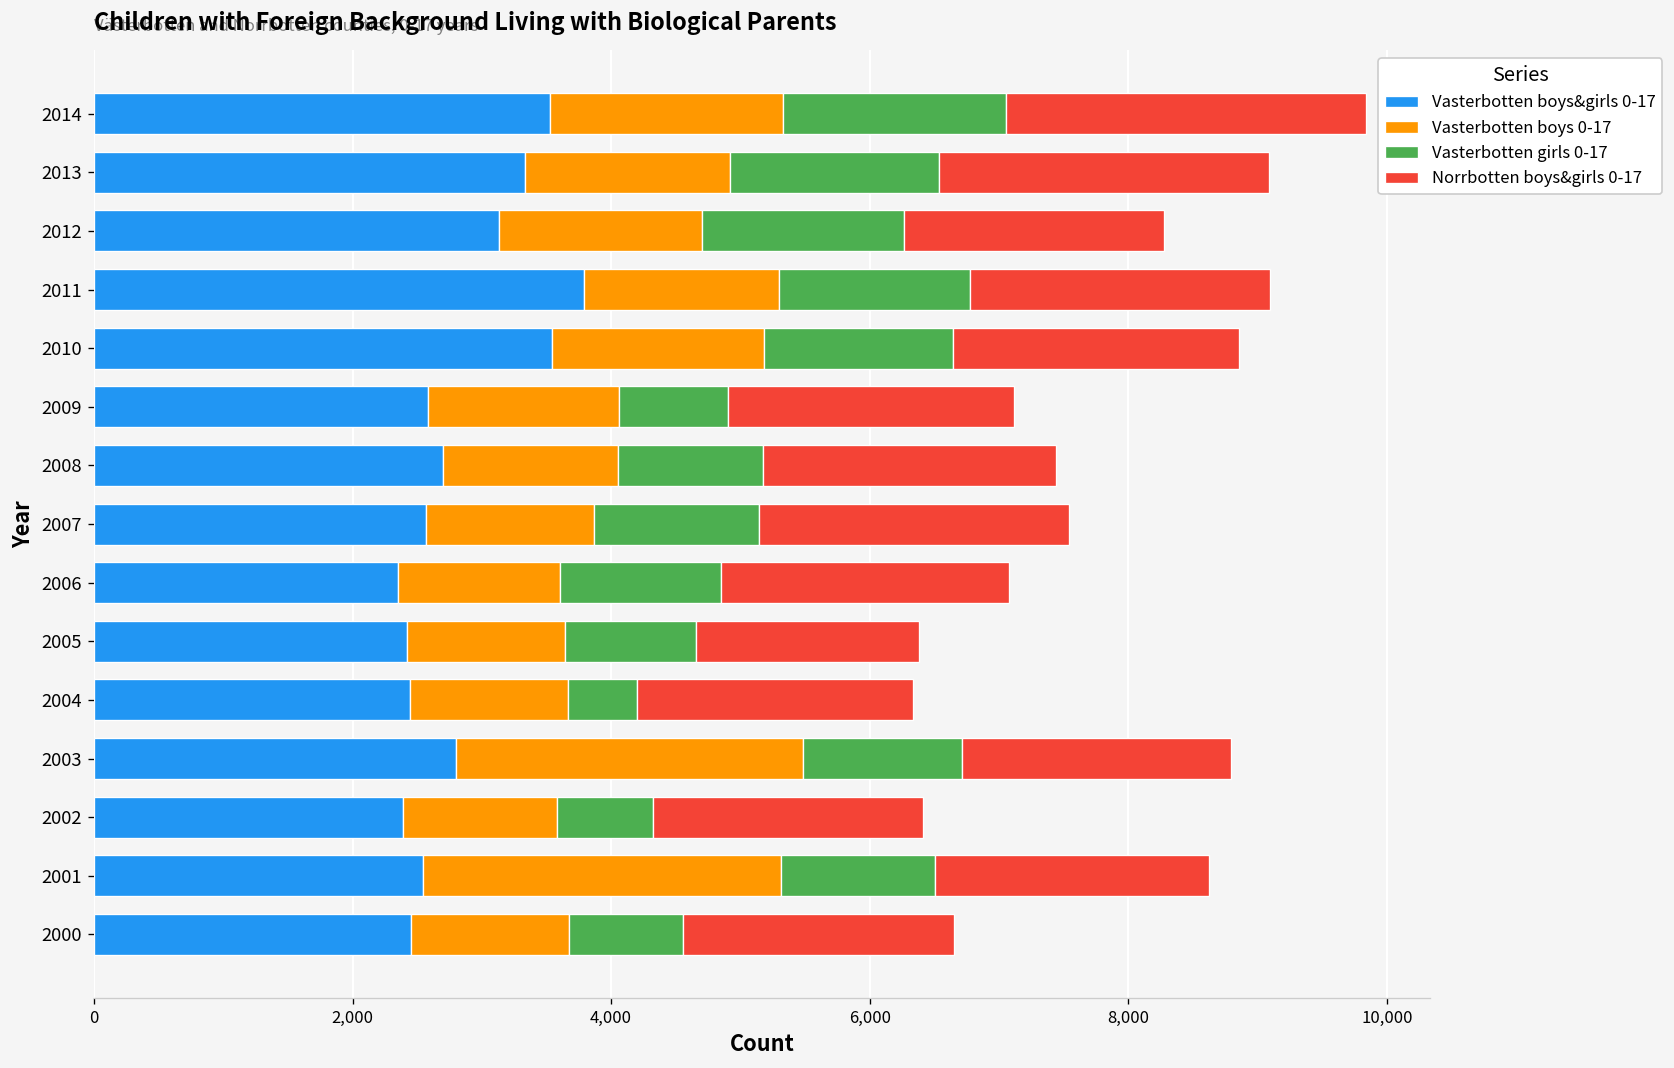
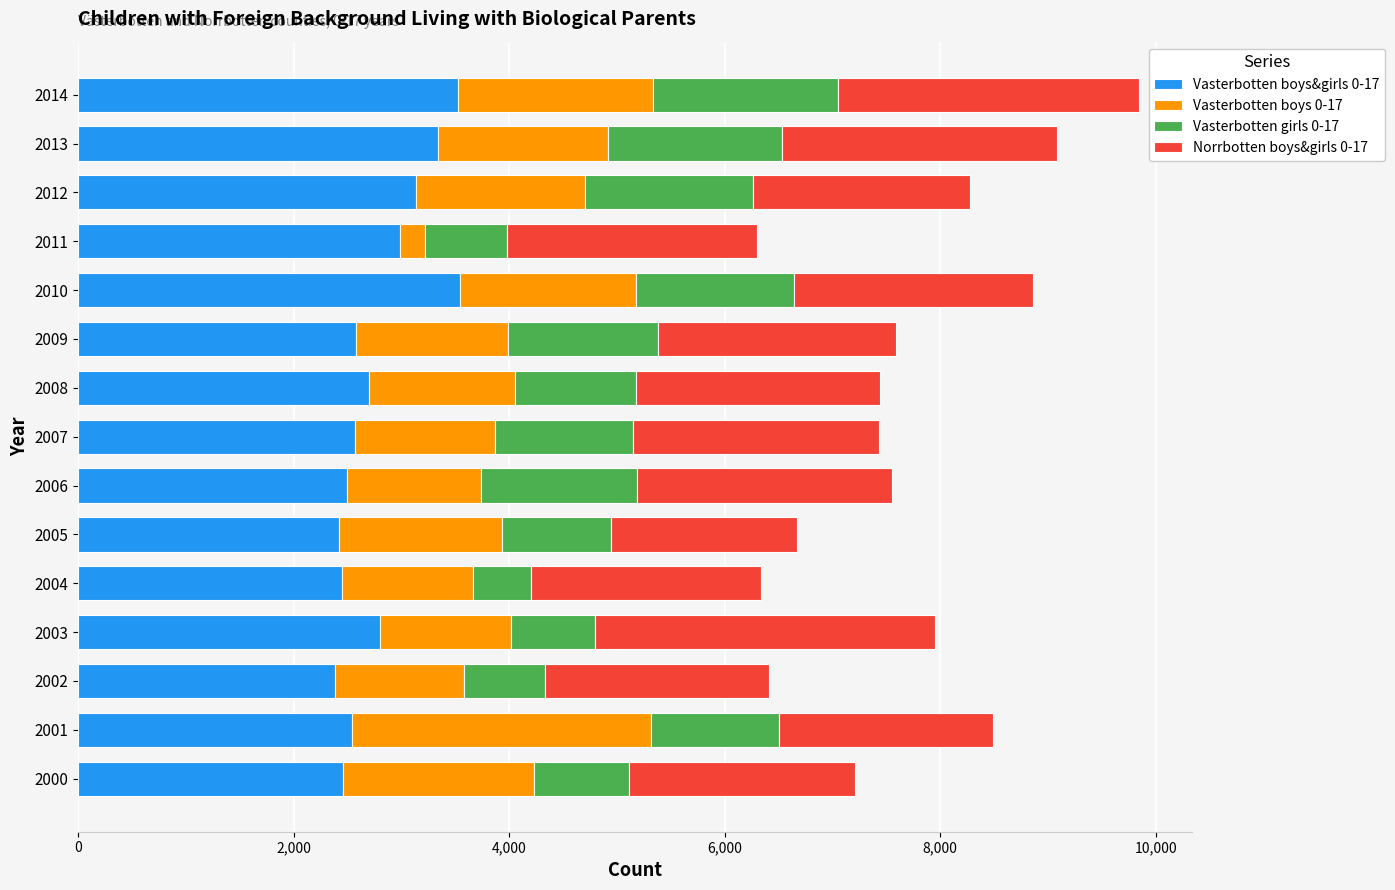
Vasterbotten boys&girls 0-17, 2011: 3,790 -> 2,980
Vasterbotten boys 0-17, 2011: 1,510 -> 230
Vasterbotten girls 0-17, 2011: 1,480 -> 760
Vasterbotten boys 0-17, 2009: 1,480 -> 1,400
Vasterbotten girls 0-17, 2009: 840 -> 1,390
Norrbotten boys&girls 0-17, 2007: 2,400 -> 2,290
Vasterbotten boys&girls 0-17, 2006: 2,350 -> 2,490
Vasterbotten girls 0-17, 2006: 1,250 -> 1,450
Norrbotten boys&girls 0-17, 2006: 2,230 -> 2,370
Vasterbotten boys 0-17, 2005: 1,220 -> 1,510
Vasterbotten boys 0-17, 2003: 2,680 -> 1,210
Vasterbotten girls 0-17, 2003: 1,220 -> 780
Norrbotten boys&girls 0-17, 2003: 2,080 -> 3,160
Norrbotten boys&girls 0-17, 2001: 2,120 -> 1,990
Vasterbotten boys 0-17, 2000: 1,220 -> 1,780
